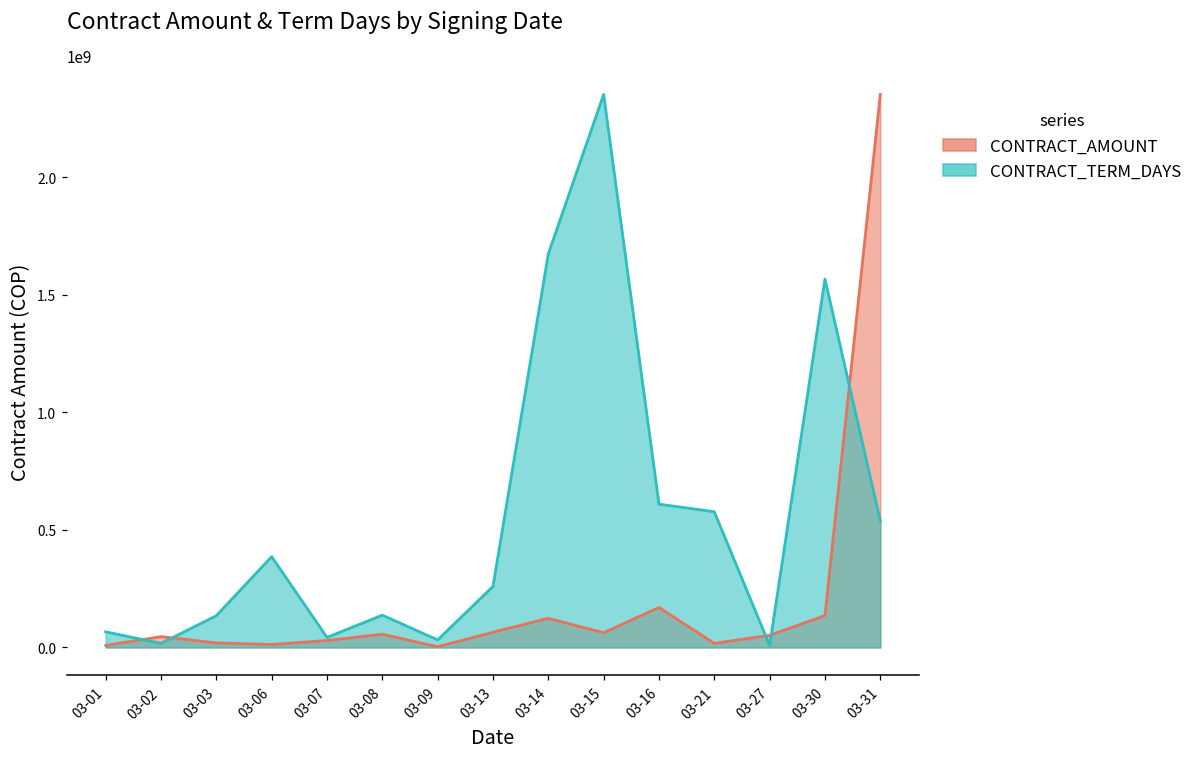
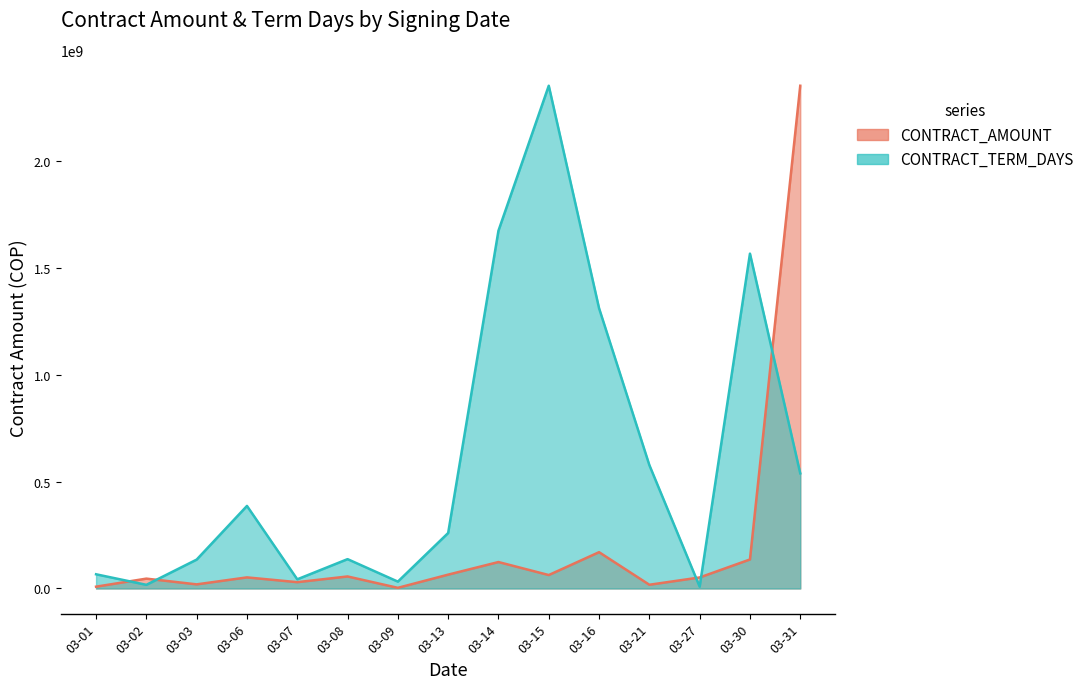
CONTRACT_AMOUNT, 03-06: 10000000 -> 50000000
CONTRACT_TERM_DAYS, 03-16: 610000000 -> 1310000000
